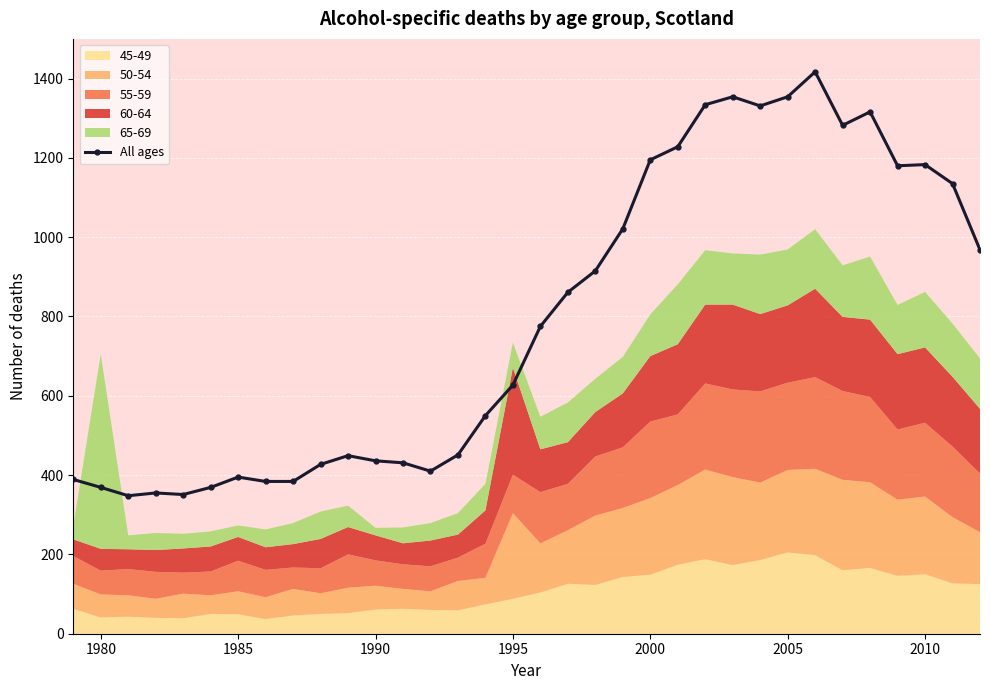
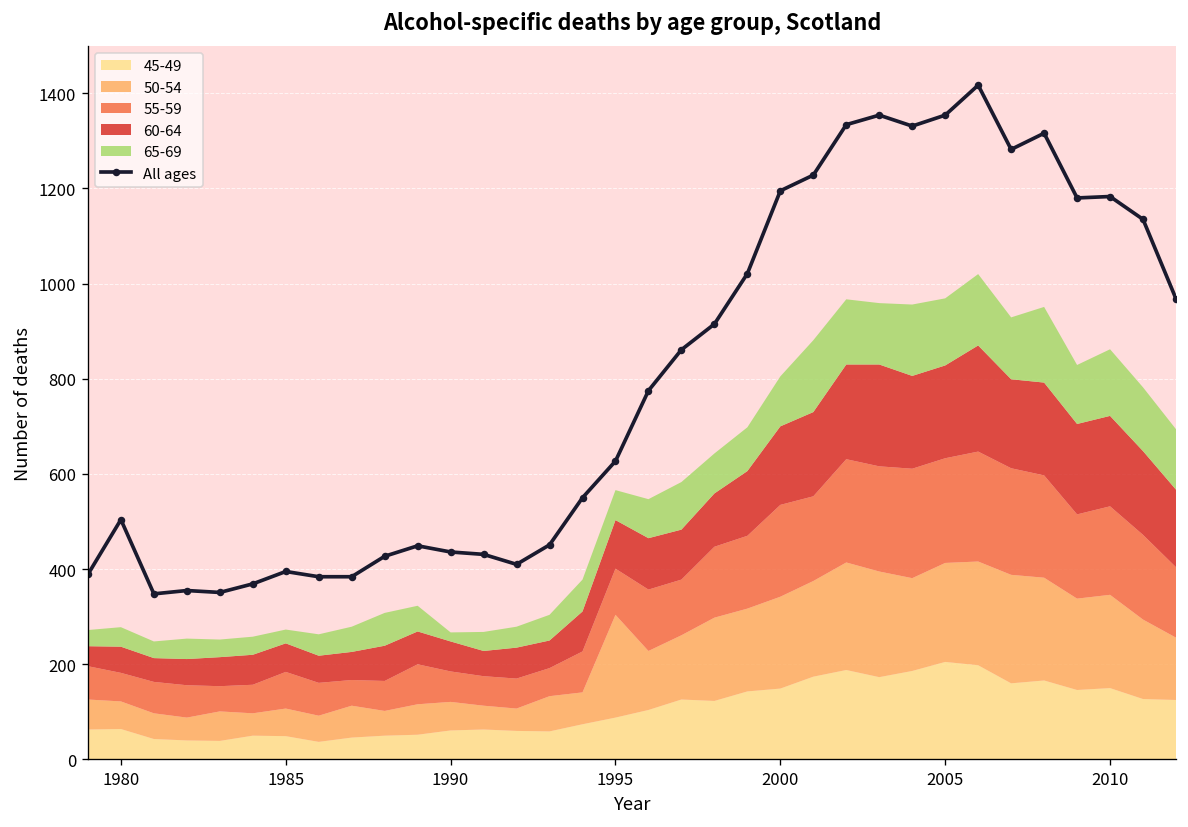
All ages, 1980: 370 -> 500
45-49, 1980: 40 -> 60
65-69, 1980: 490 -> 40
60-64, 1995: 270 -> 100
